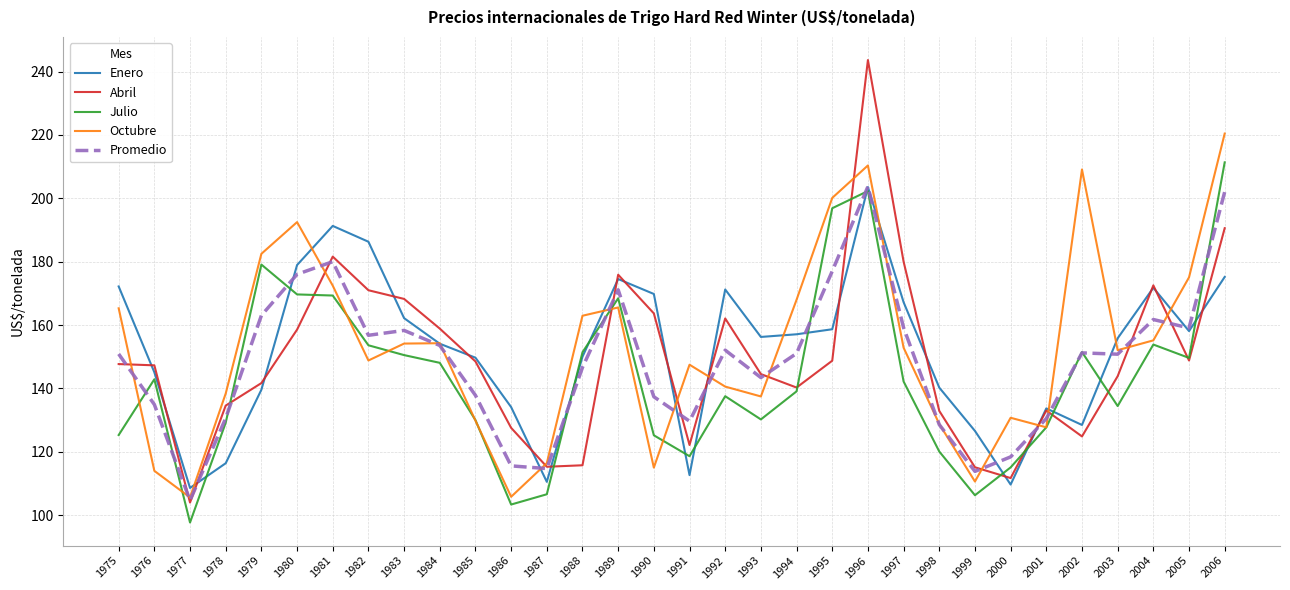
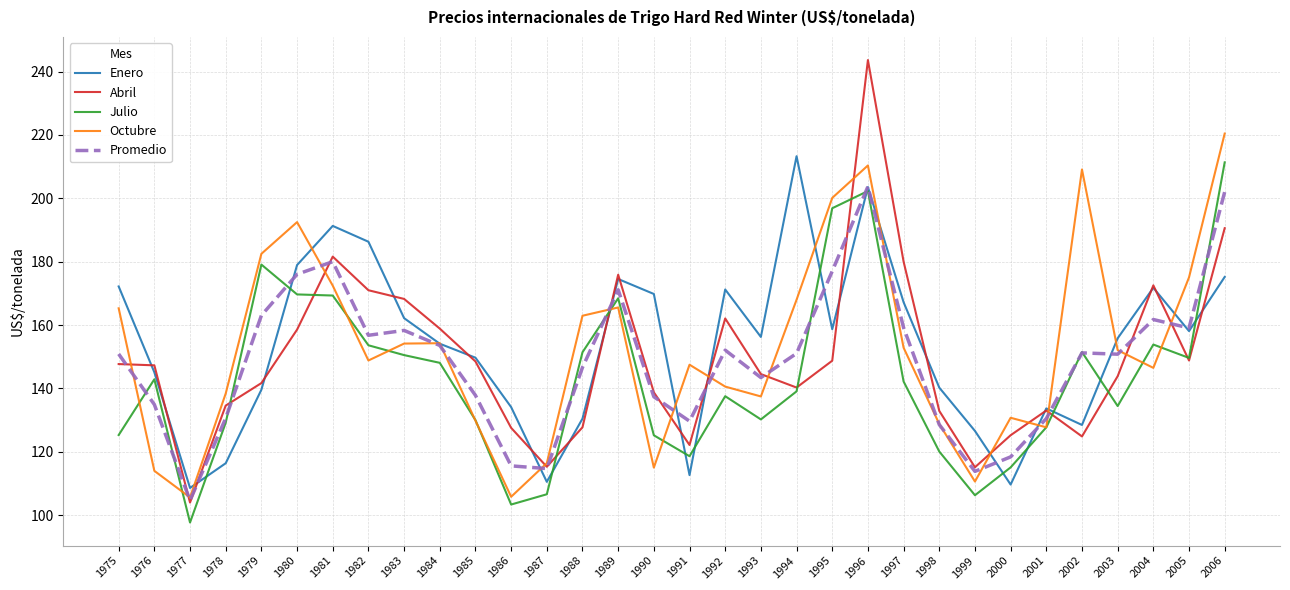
Enero, 1988: 150 -> 130
Abril, 1988: 116 -> 128
Abril, 1990: 164 -> 139
Enero, 1994: 157 -> 213
Abril, 2000: 112 -> 125
Octubre, 2004: 155 -> 147
